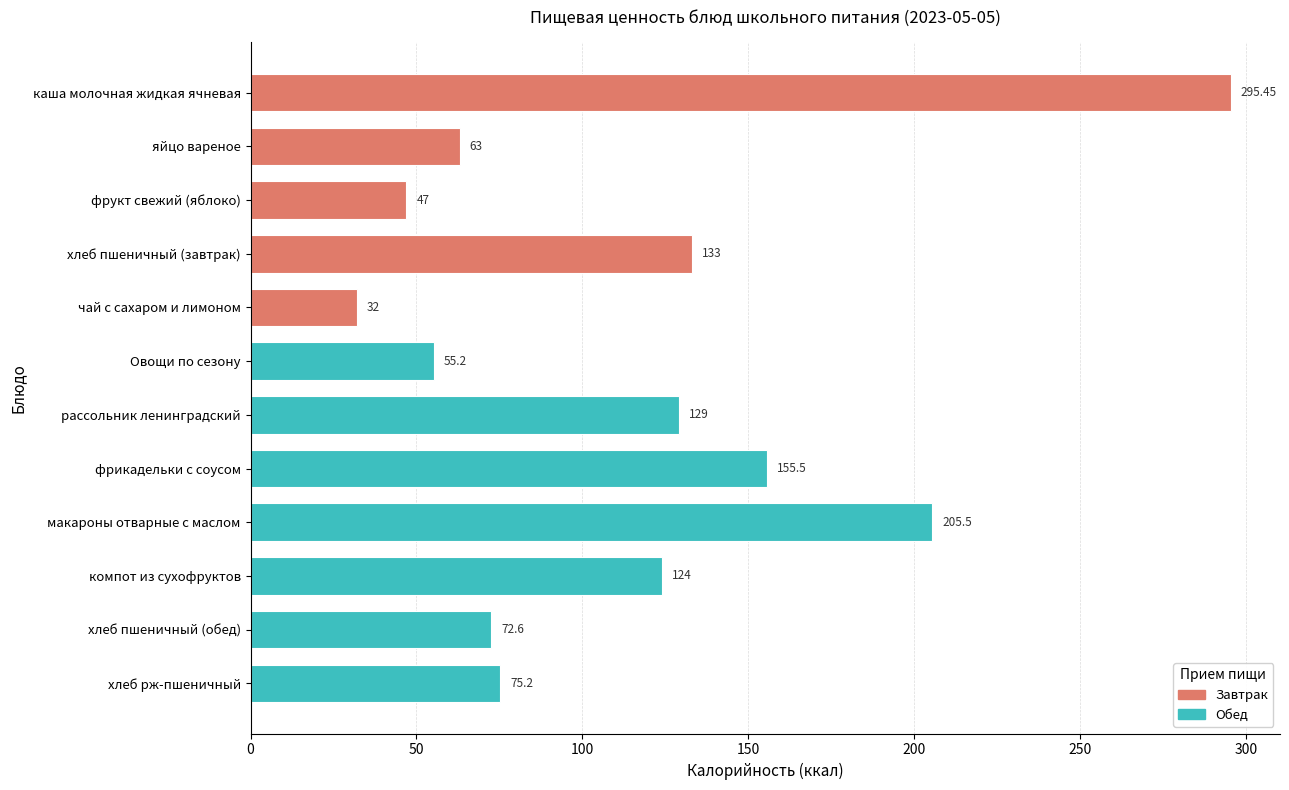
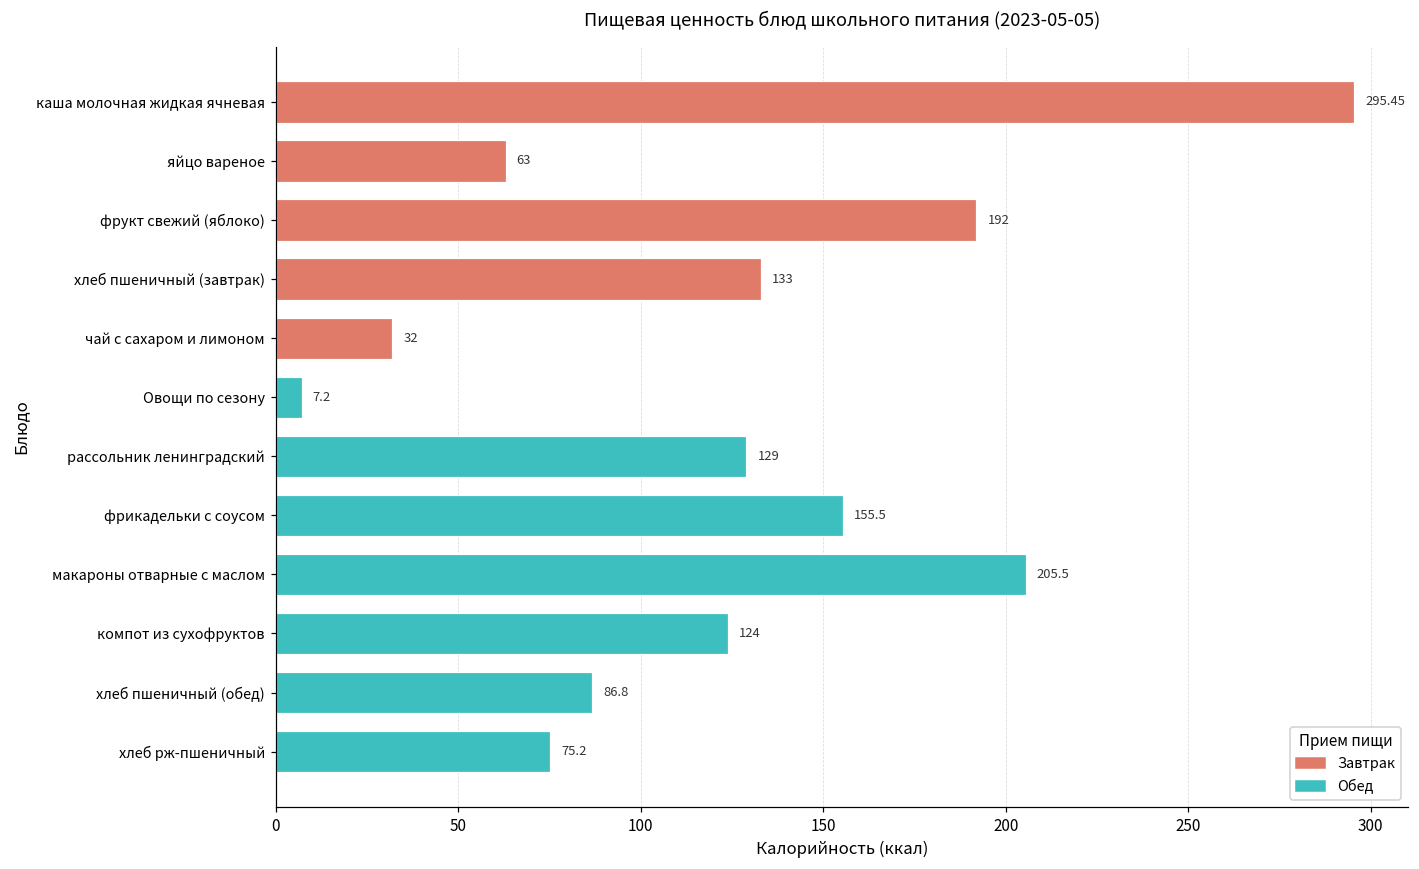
фрукт свежий (яблоко): 47 -> 192
Овощи по сезону: 55.2 -> 7.2
хлеб пшеничный (обед): 72.6 -> 86.8
